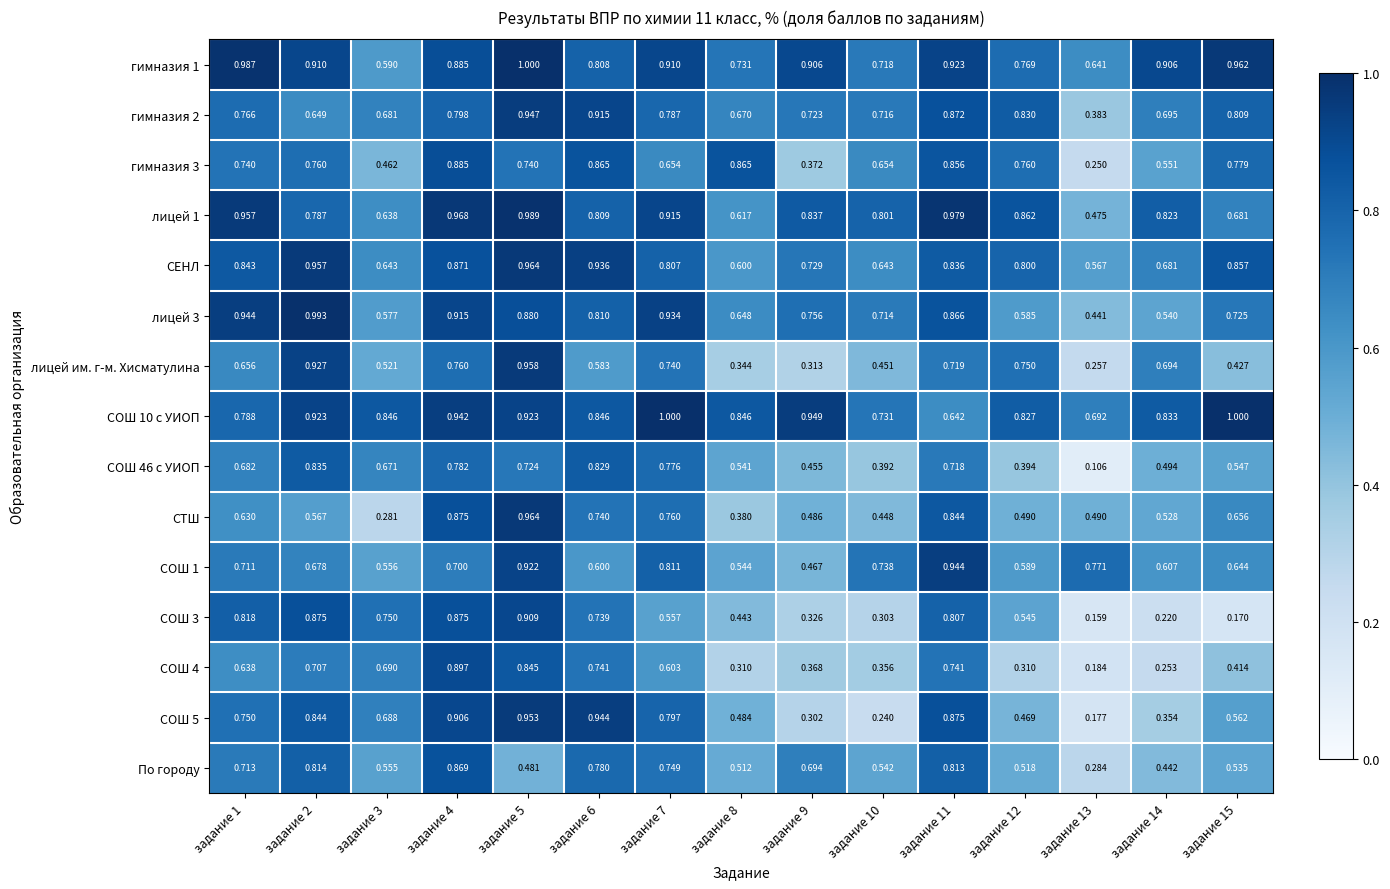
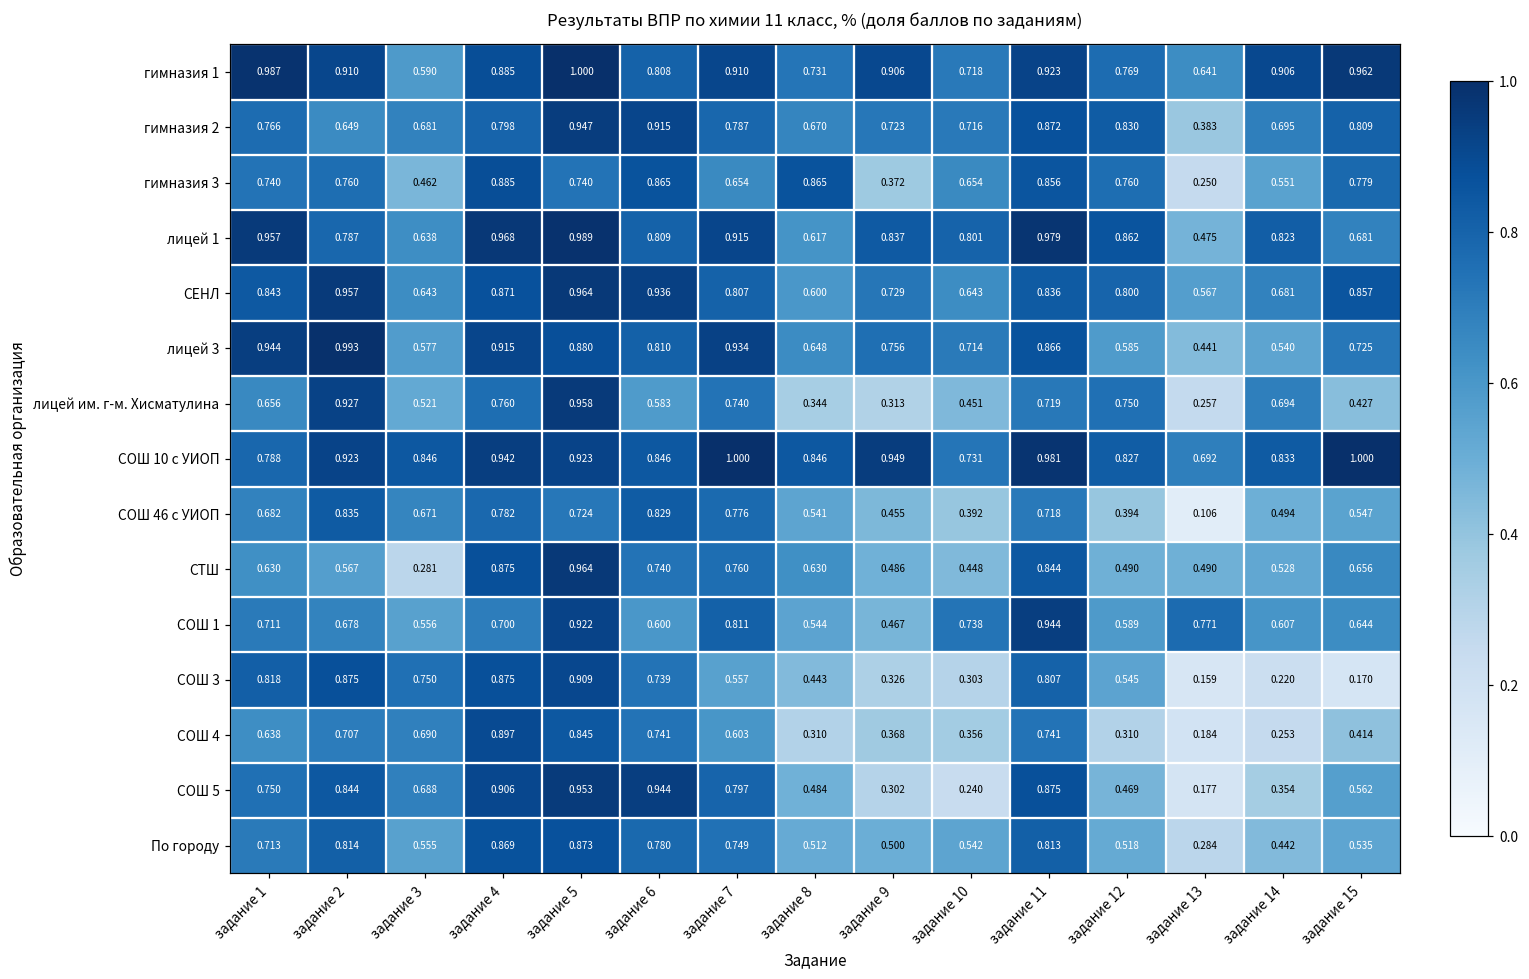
СОШ 10 с УИОП, задание 11: 0.642 -> 0.981
СТШ, задание 8: 0.380 -> 0.630
По городу, задание 5: 0.481 -> 0.873
По городу, задание 9: 0.694 -> 0.500
